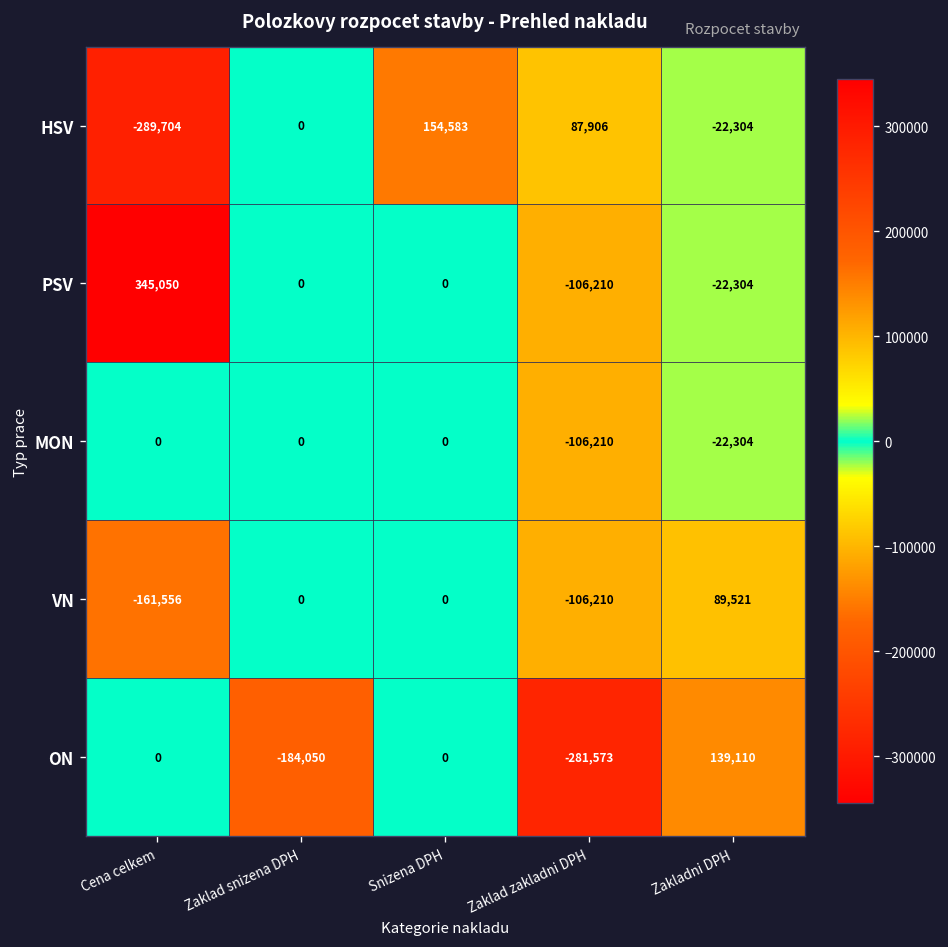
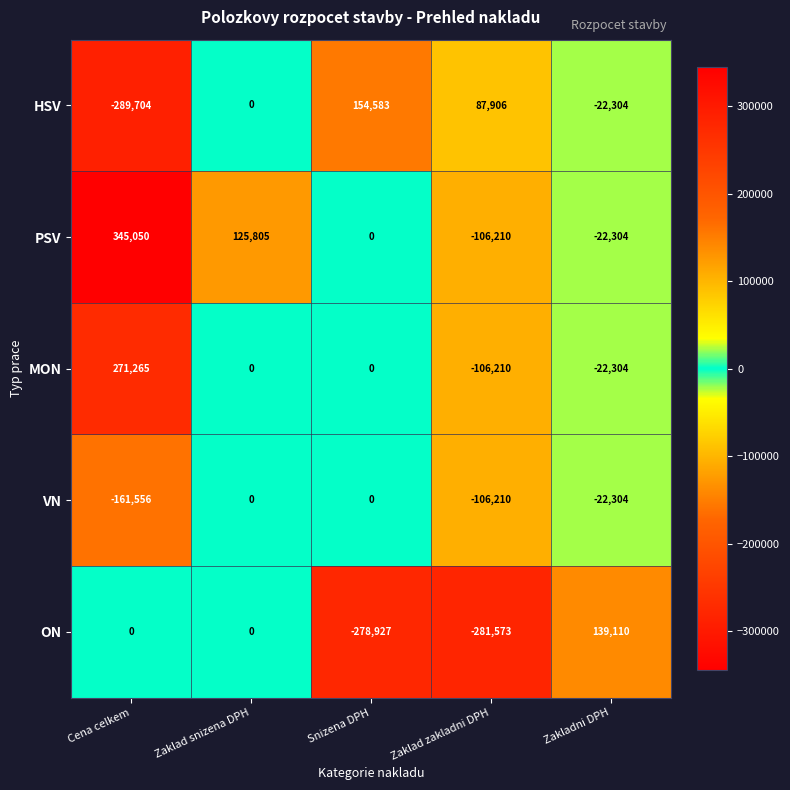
PSV, Zaklad snizena DPH: 0 -> 125,805
MON, Cena celkem: 0 -> 271,265
VN, Zakladni DPH: 89,521 -> -22,304
ON, Zaklad snizena DPH: -184,050 -> 0
ON, Snizena DPH: 0 -> -278,927
